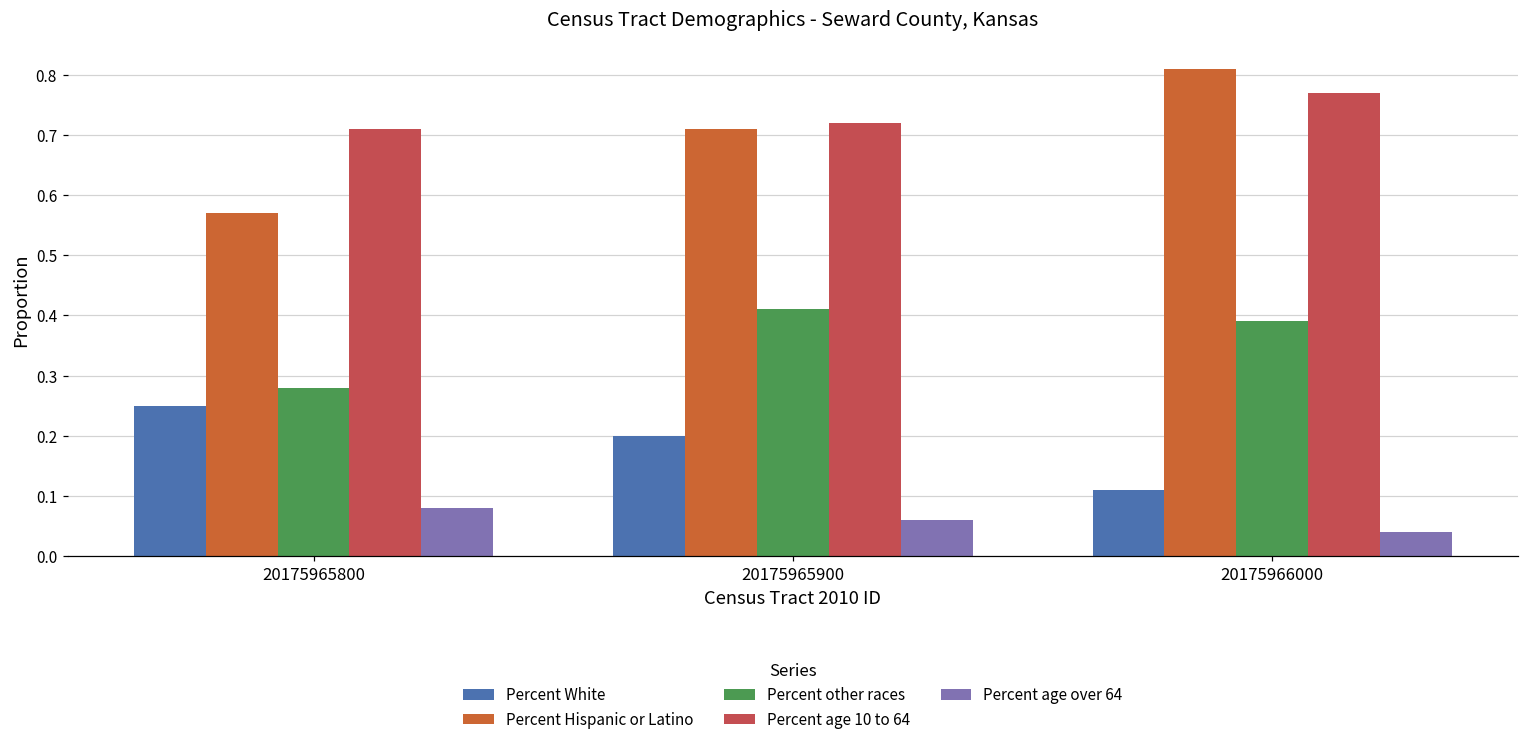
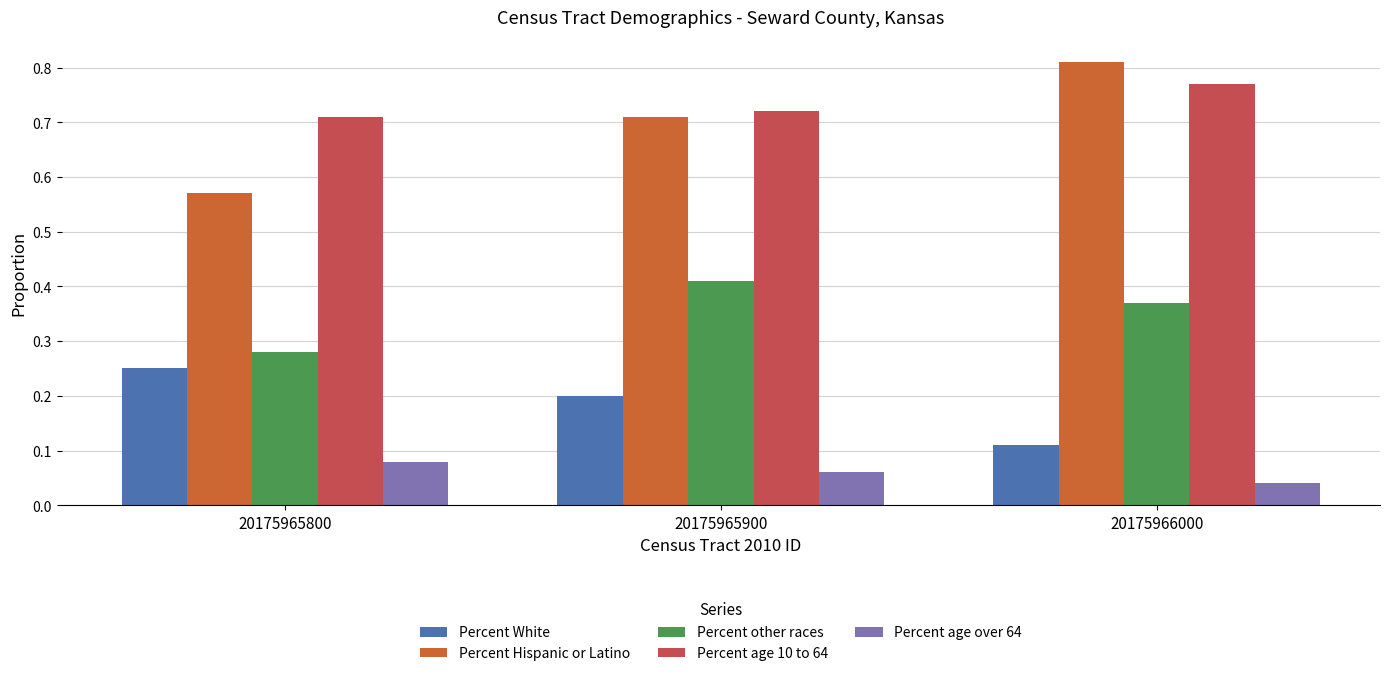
Percent other races, 20175966000: 0.39 -> 0.37
